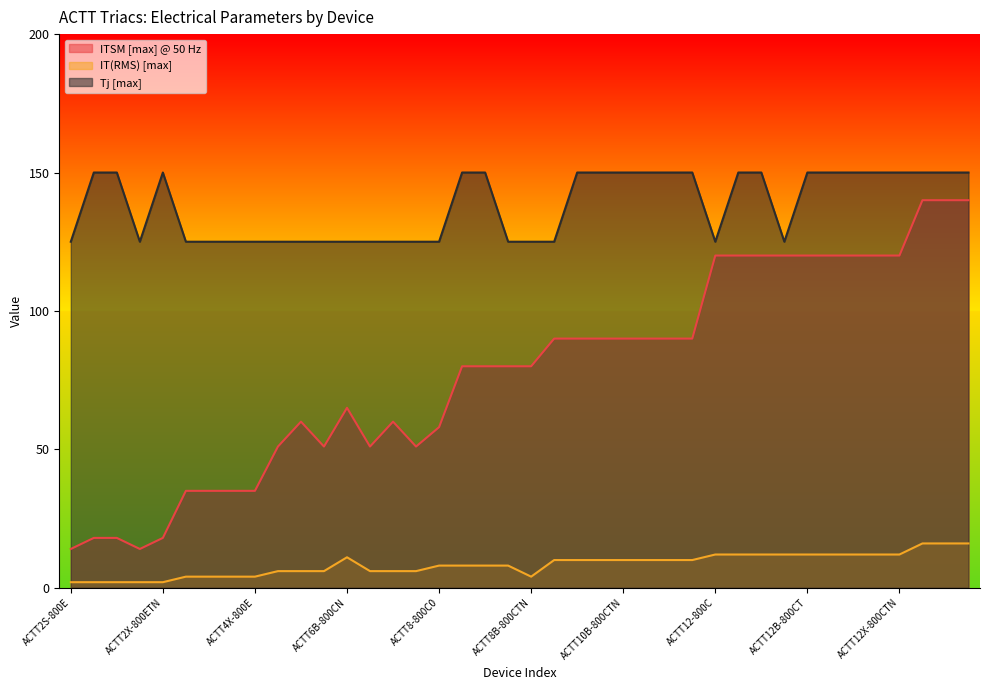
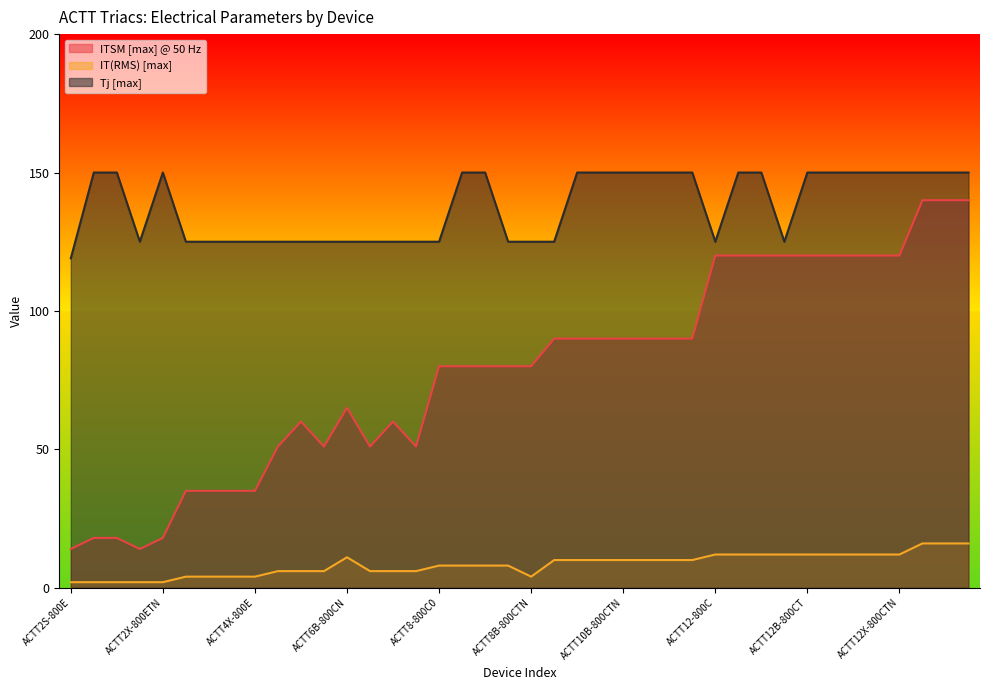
Tj [max], ACTT2S-800E: 125 -> 119
ITSM [max] @ 50 Hz, ACTT8-800C0: 58 -> 80
